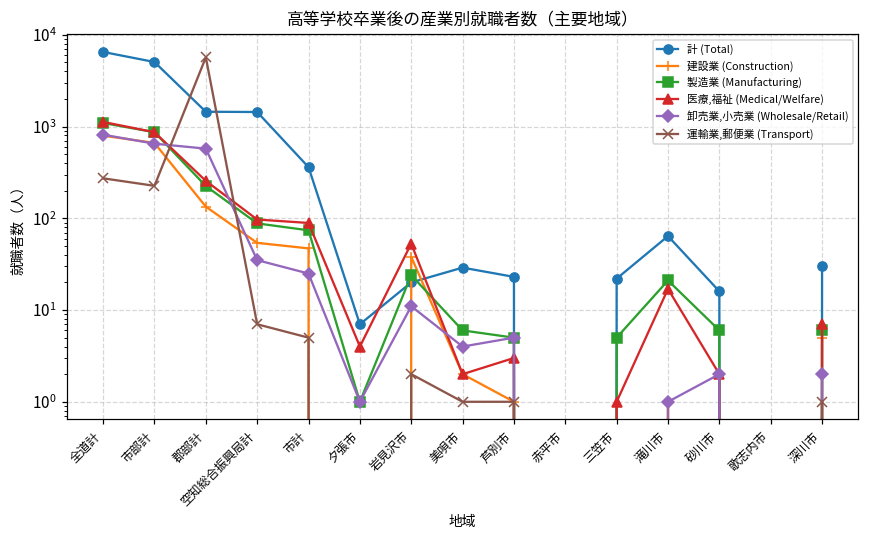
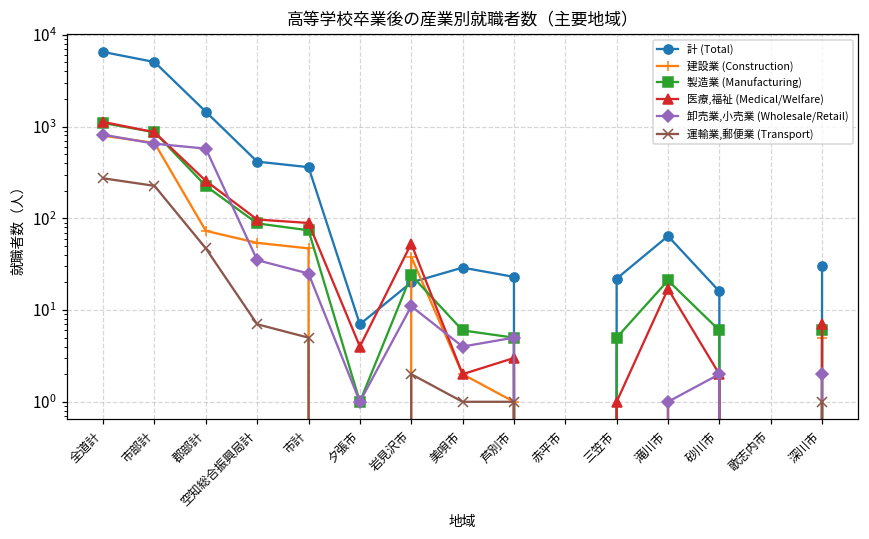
建設業 (Construction), 郡部計: 130 -> 70
運輸業,郵便業 (Transport), 郡部計: 6000 -> 50
計 (Total), 空知総合振興局計: 1400 -> 400
